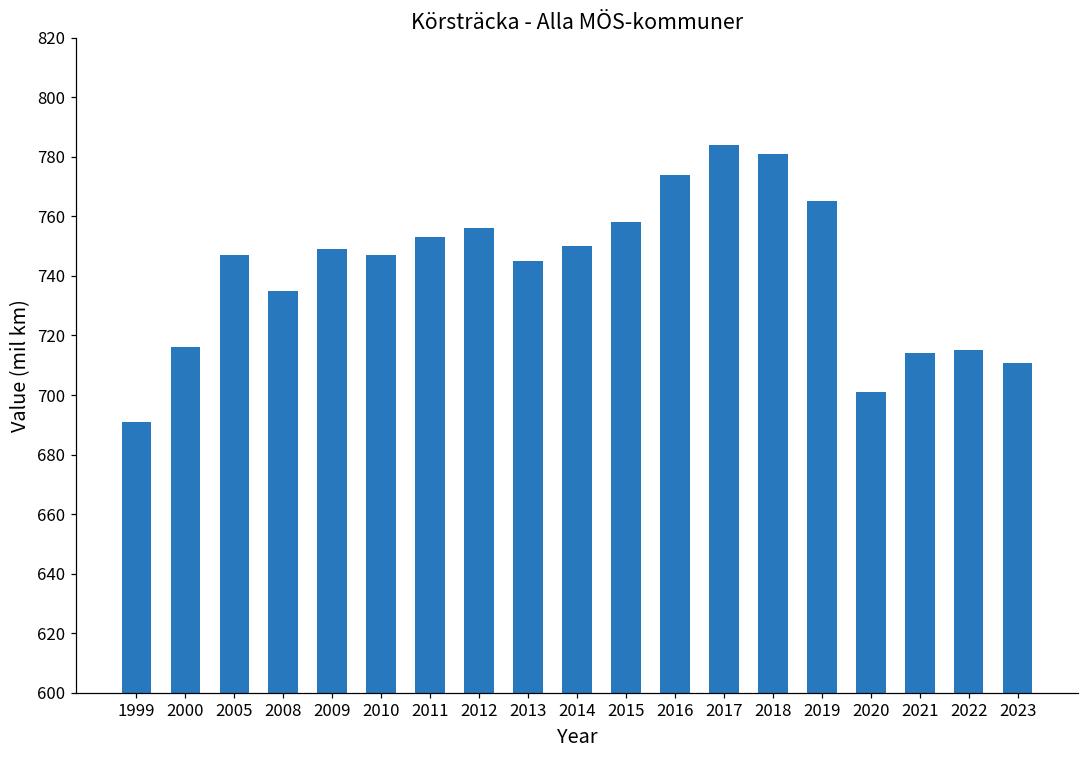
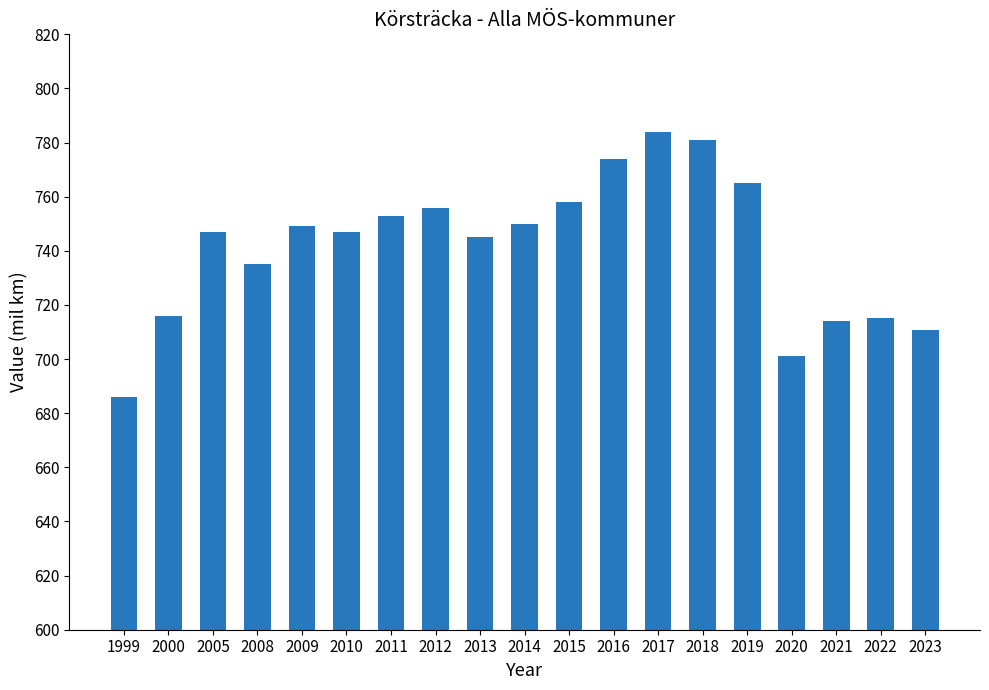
1999: 691 -> 686
